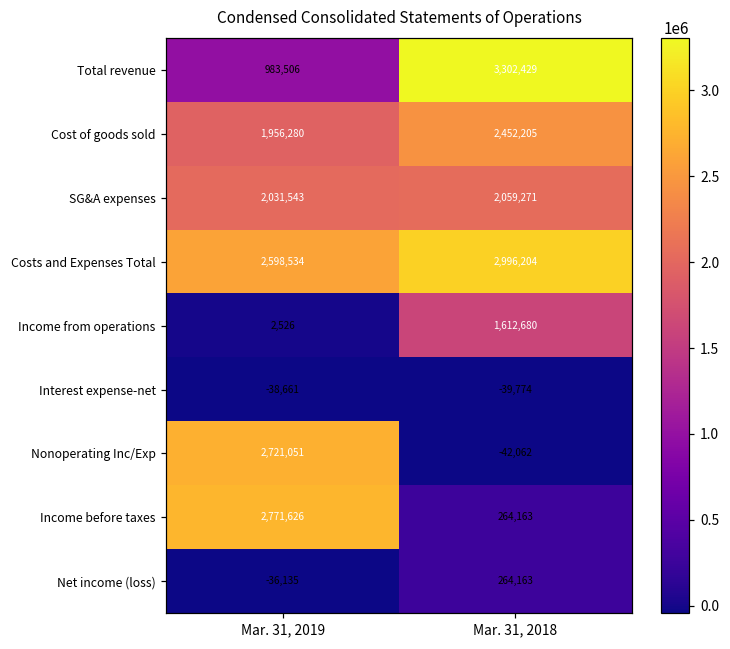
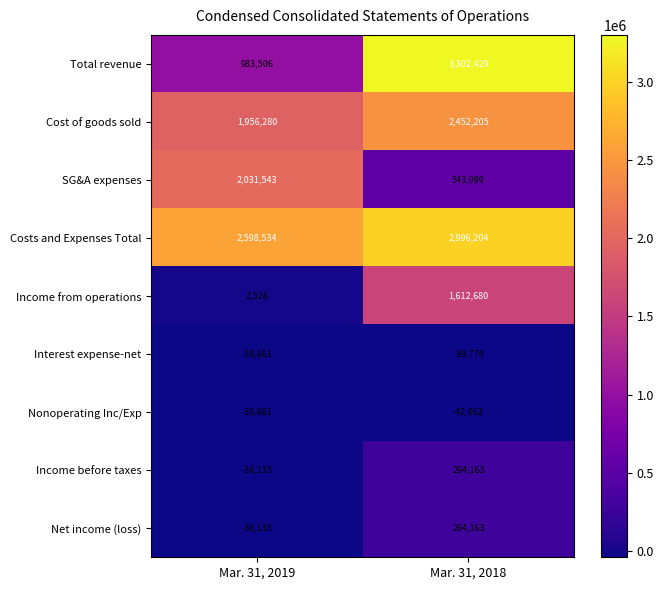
SG&A expenses, Mar. 31, 2018: 2,059,271 -> 543,999
Nonoperating Inc/Exp, Mar. 31, 2019: 2,721,051 -> -38,661
Income before taxes, Mar. 31, 2019: 2,771,626 -> -36,135
